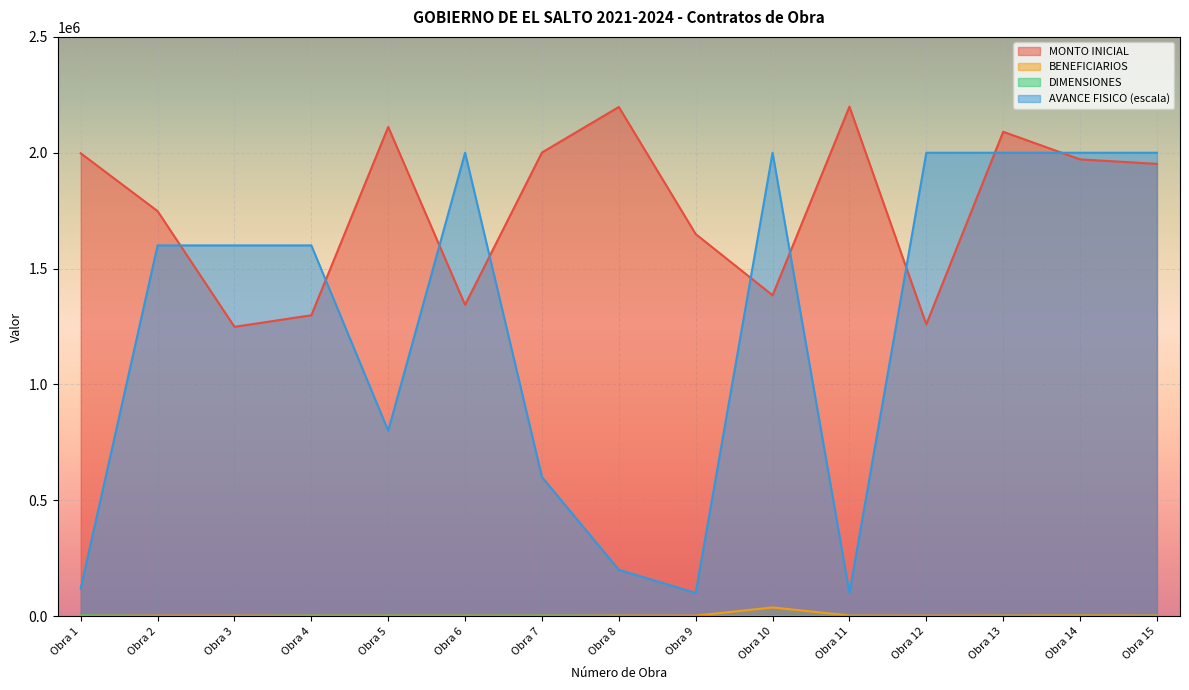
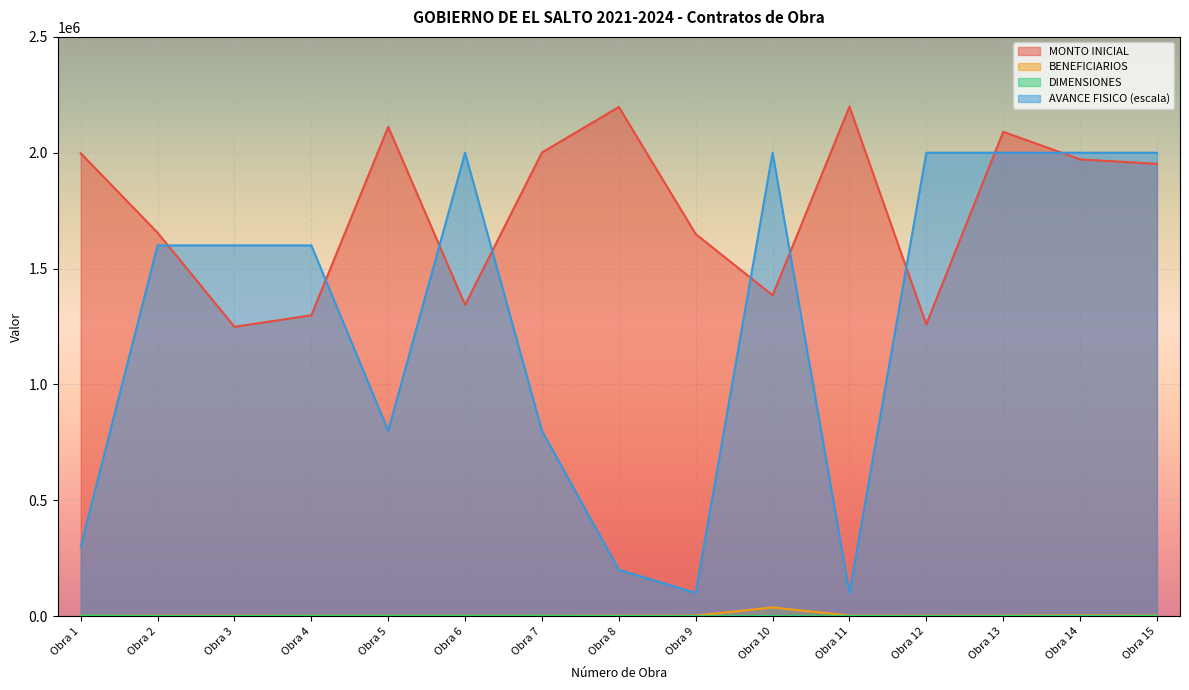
AVANCE FISICO (escala), Obra 1: 120000 -> 300000
MONTO INICIAL, Obra 2: 1750000 -> 1650000
AVANCE FISICO (escala), Obra 7: 600000 -> 800000
